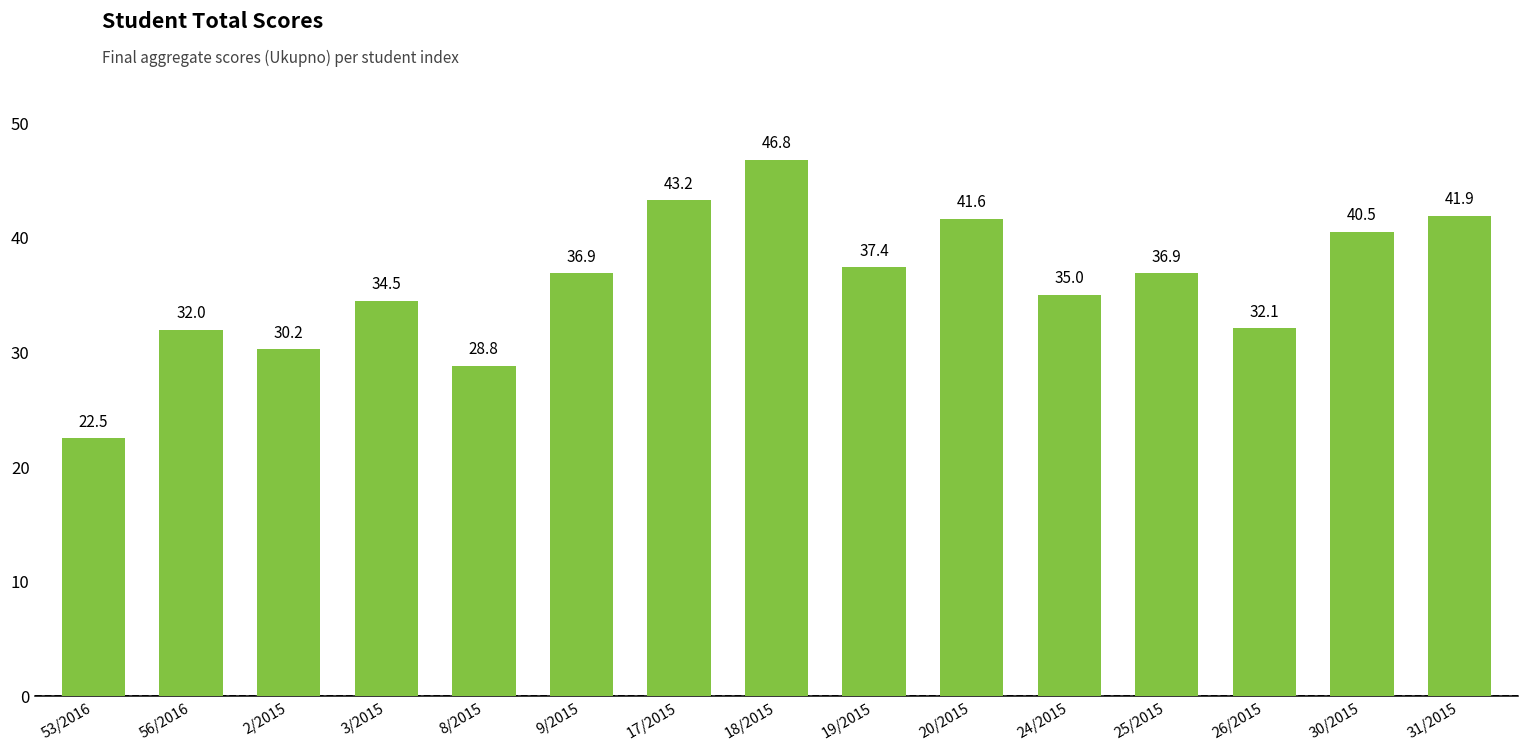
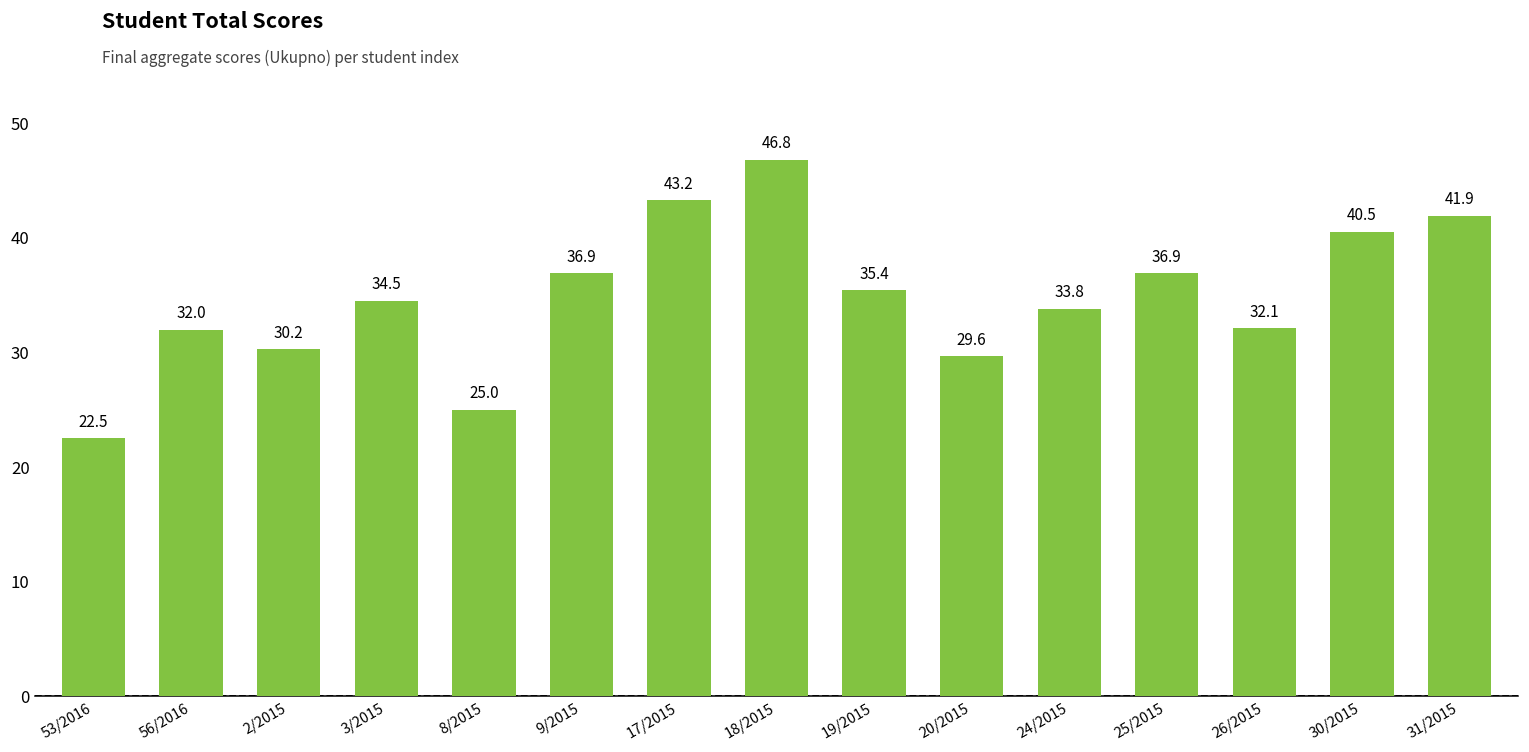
8/2015: 28.8 -> 25.0
19/2015: 37.4 -> 35.4
20/2015: 41.6 -> 29.6
24/2015: 35.0 -> 33.8
